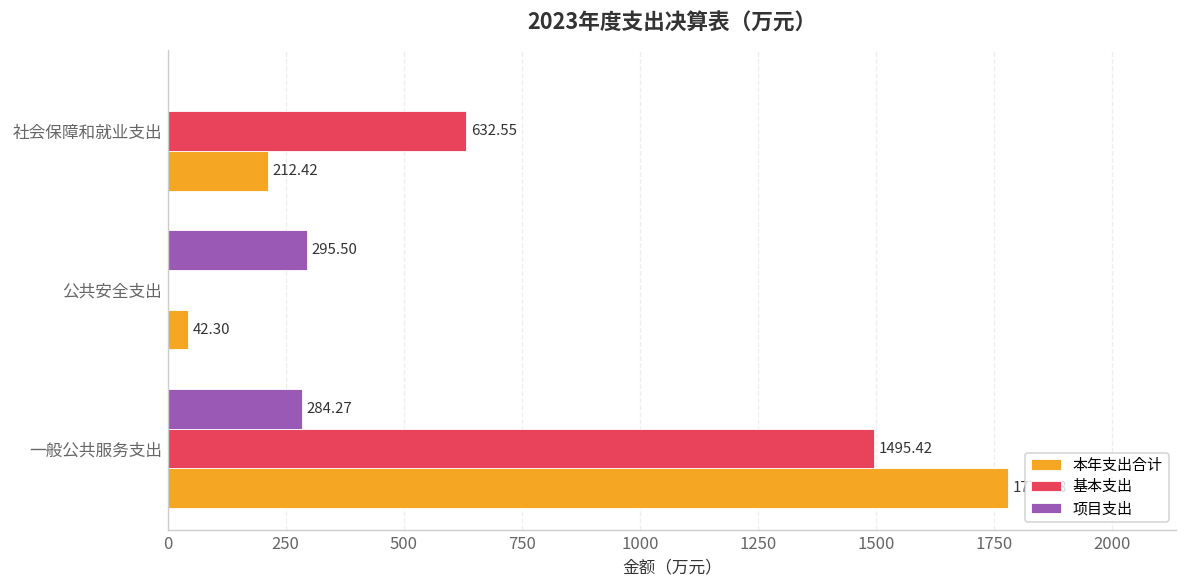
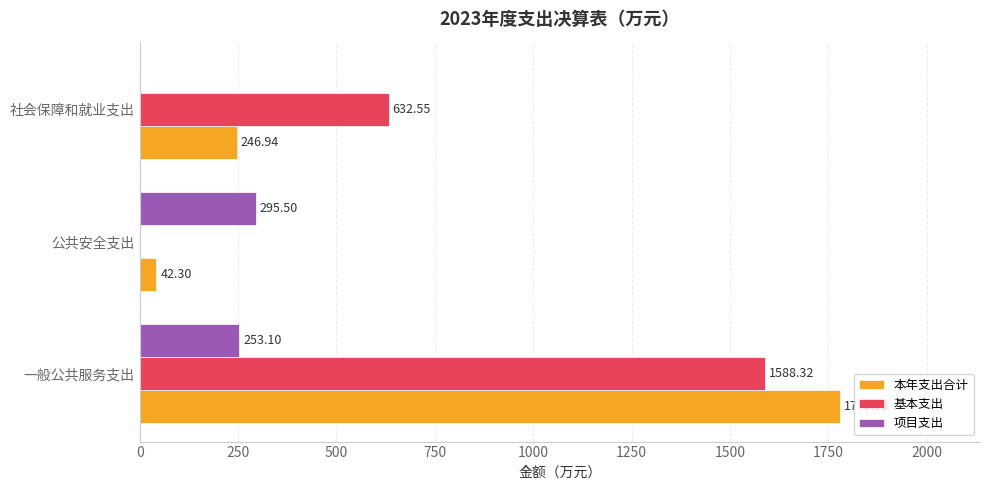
本年支出合计, 社会保障和就业支出: 212.42 -> 246.94
项目支出, 一般公共服务支出: 284.27 -> 253.10
基本支出, 一般公共服务支出: 1495.42 -> 1588.32
